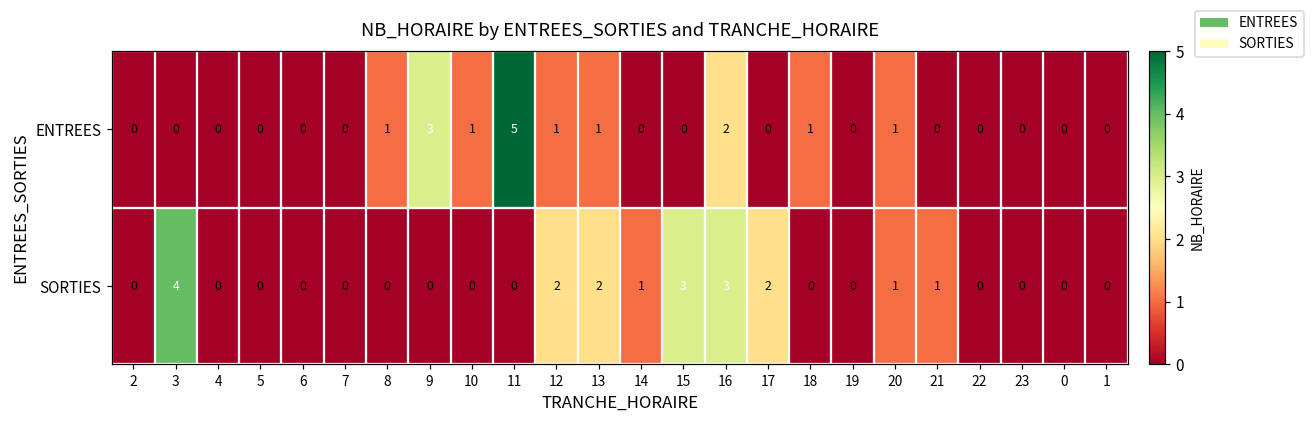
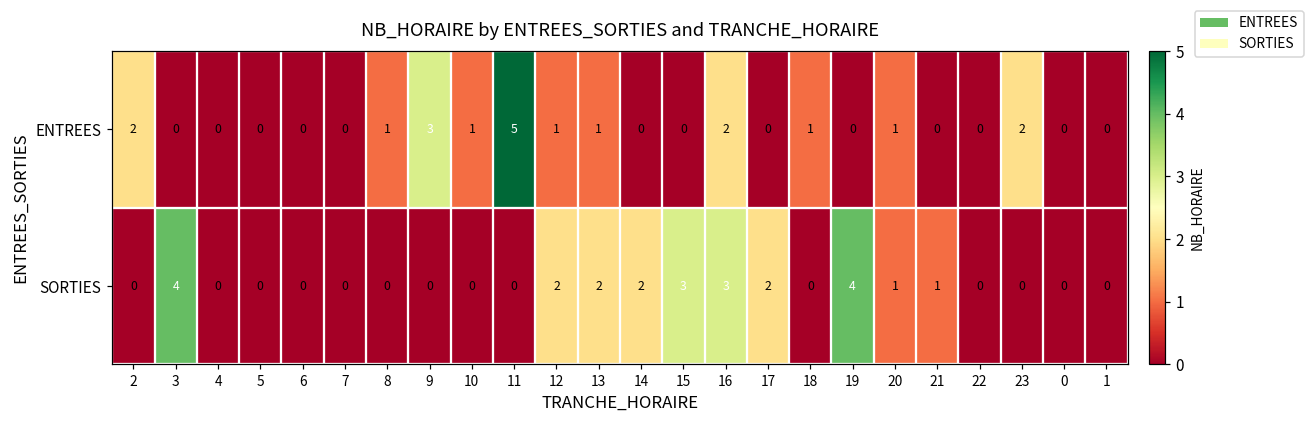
ENTREES, 2: 0 -> 2
ENTREES, 23: 0 -> 2
SORTIES, 14: 1 -> 2
SORTIES, 19: 0 -> 4
